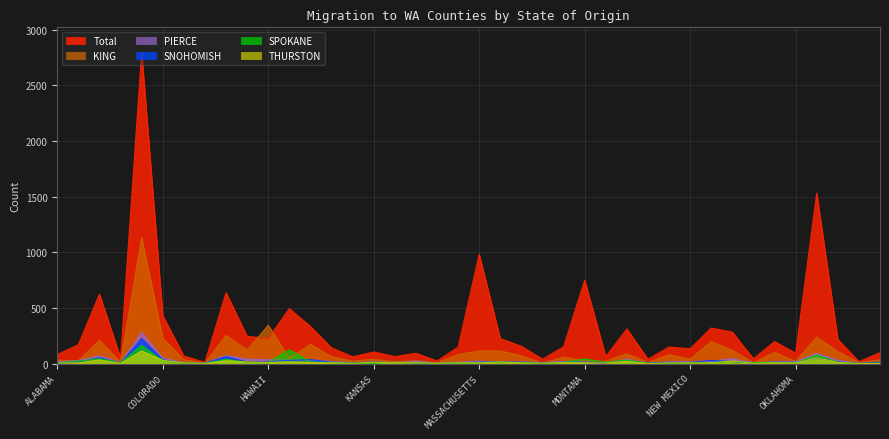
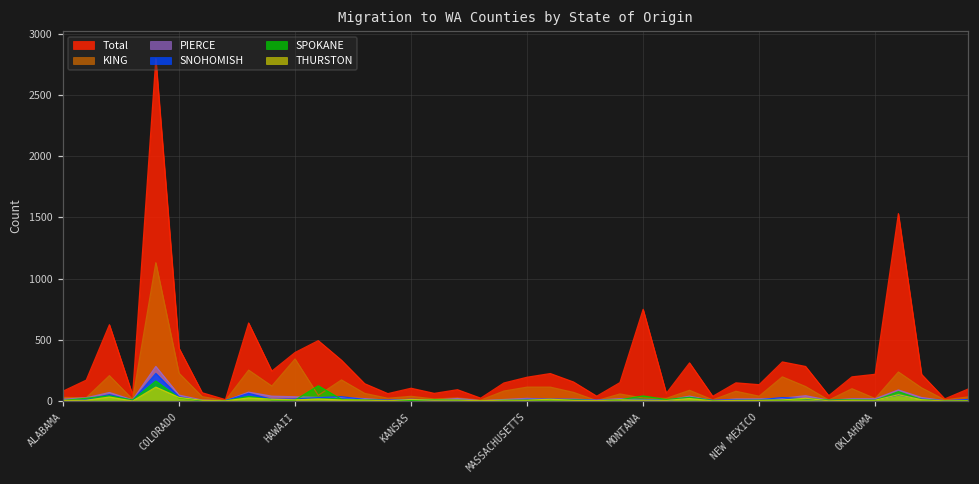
Total, HAWAII: 230 -> 400
Total, MASSACHUSETTS: 980 -> 190
Total, OKLAHOMA: 90 -> 220
